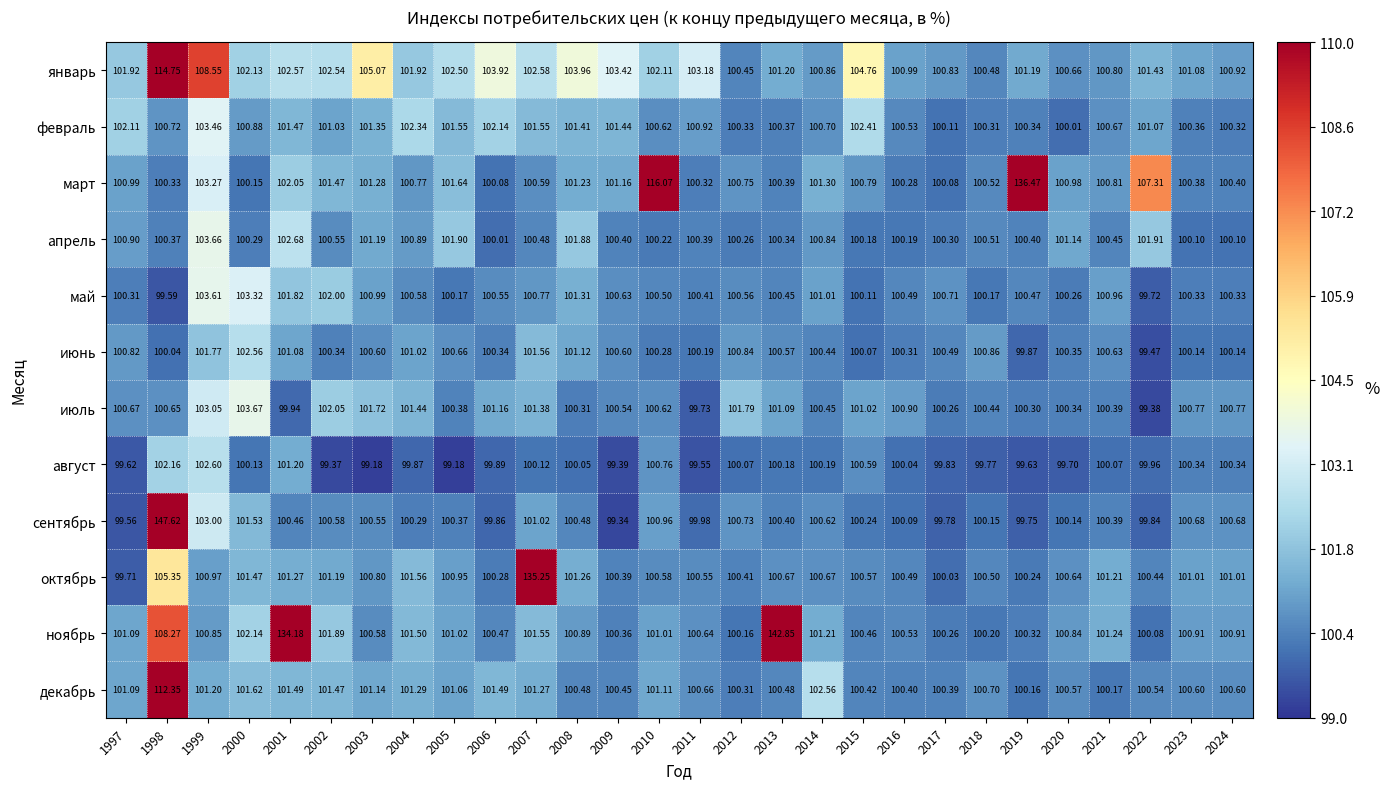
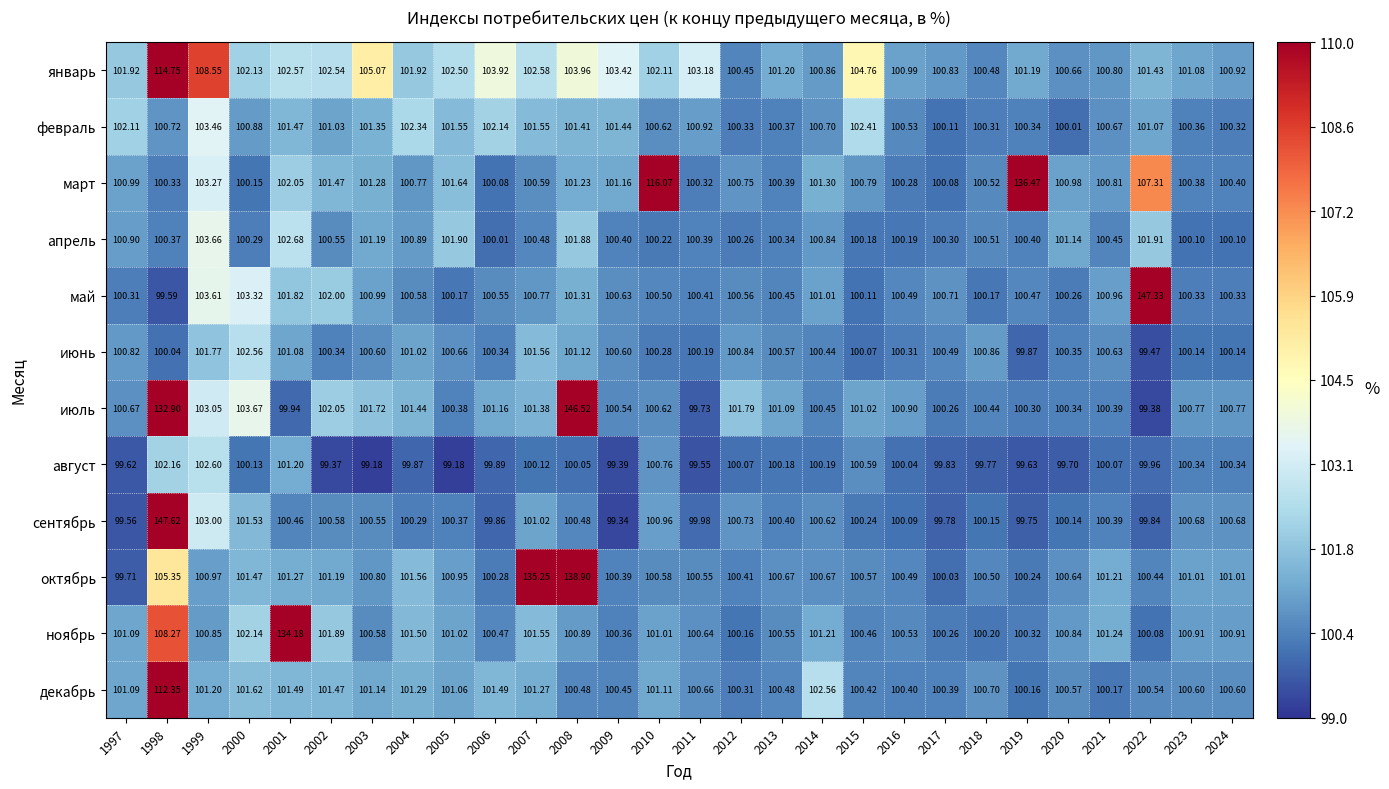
май, 2022: 99.72 -> 147.33
июль, 1998: 100.65 -> 132.90
июль, 2008: 100.31 -> 146.52
октябрь, 2008: 101.26 -> 138.90
ноябрь, 2013: 142.85 -> 100.55
